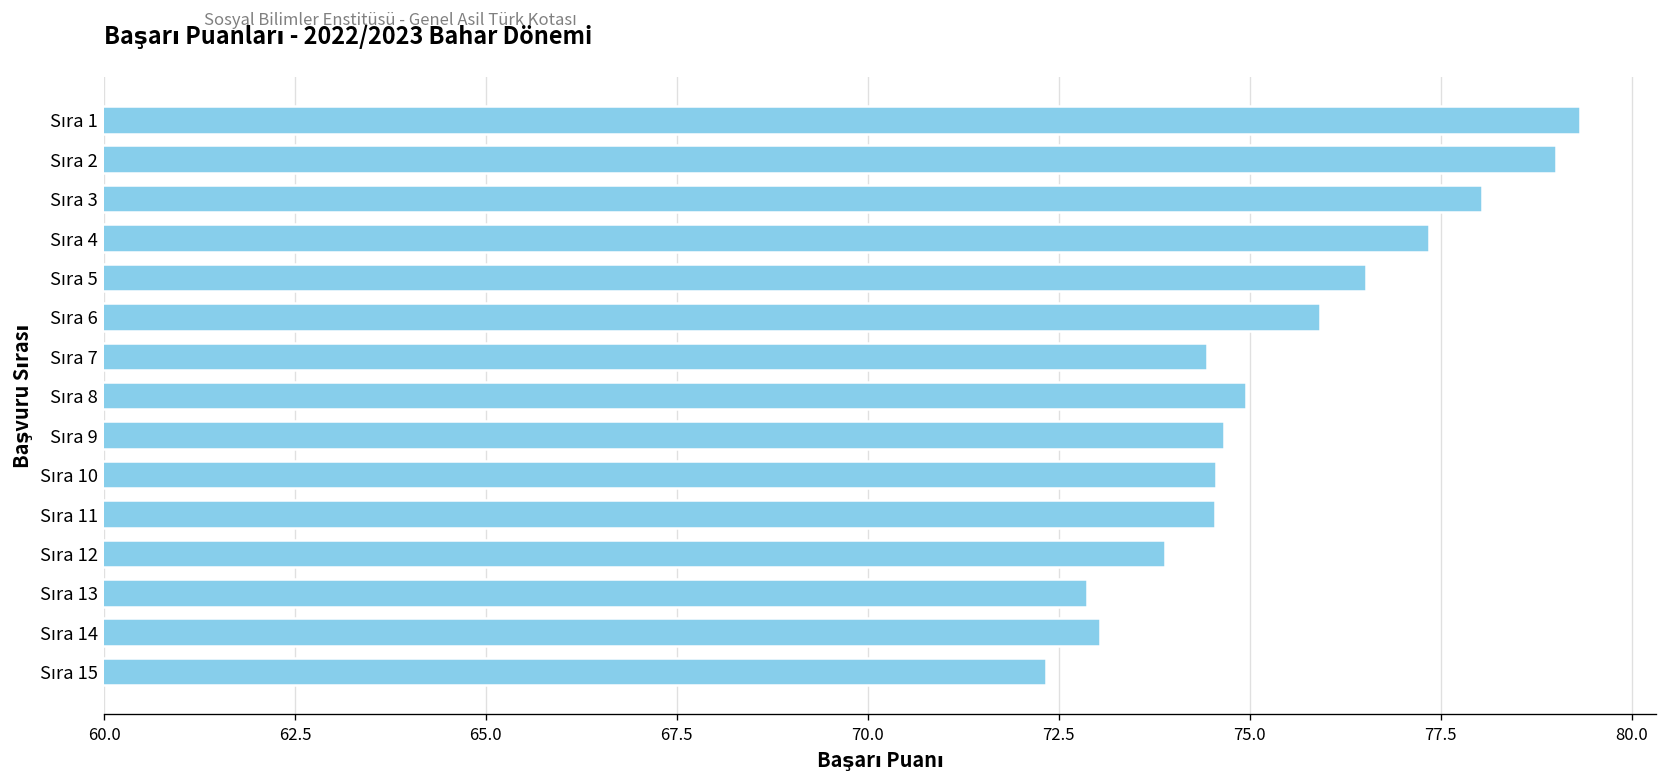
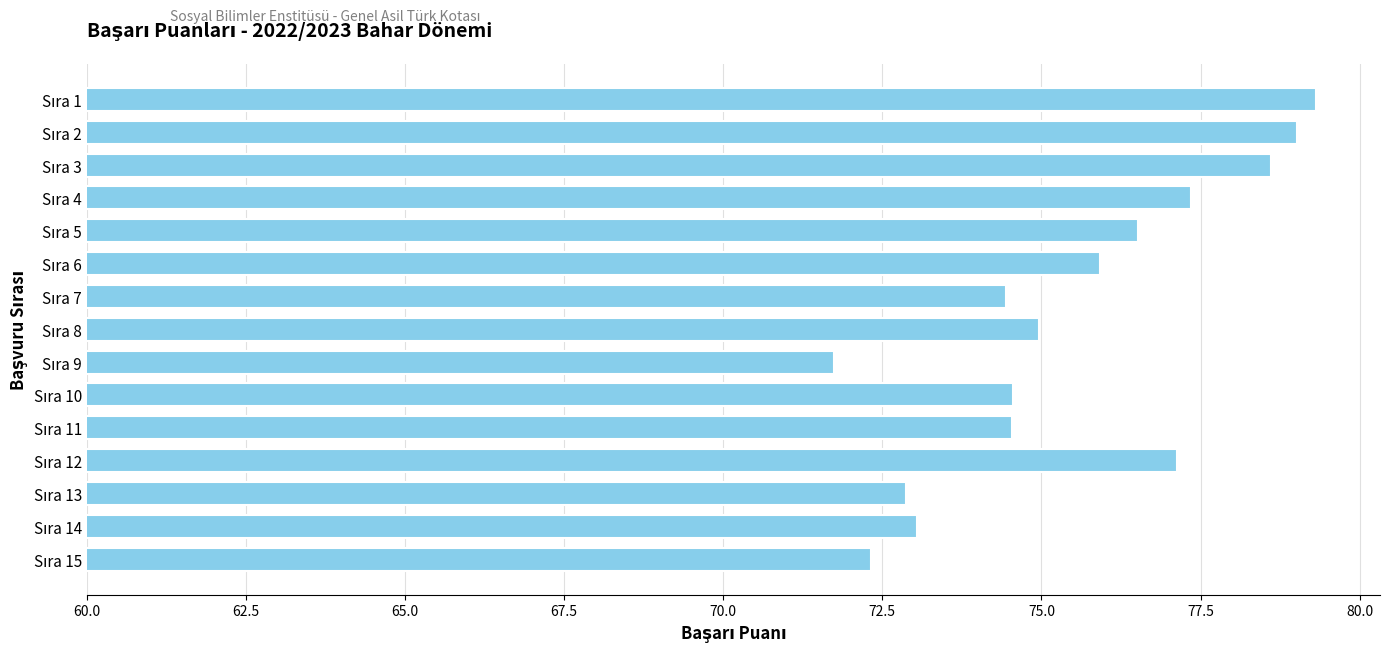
Sıra 3: 78.0 -> 78.6
Sıra 9: 74.7 -> 71.7
Sıra 12: 73.9 -> 77.1
